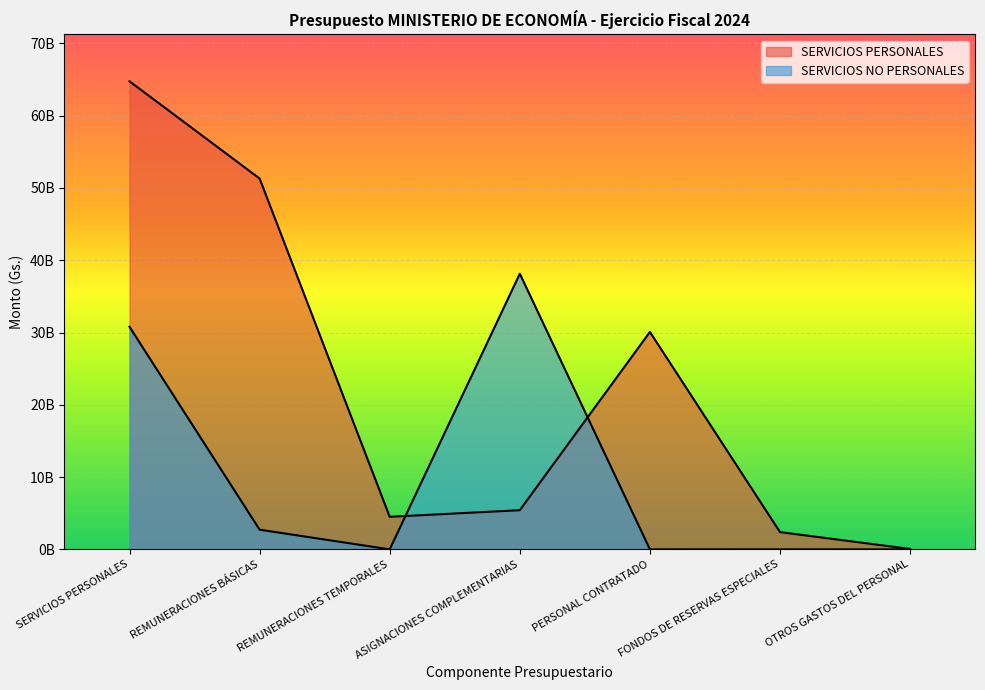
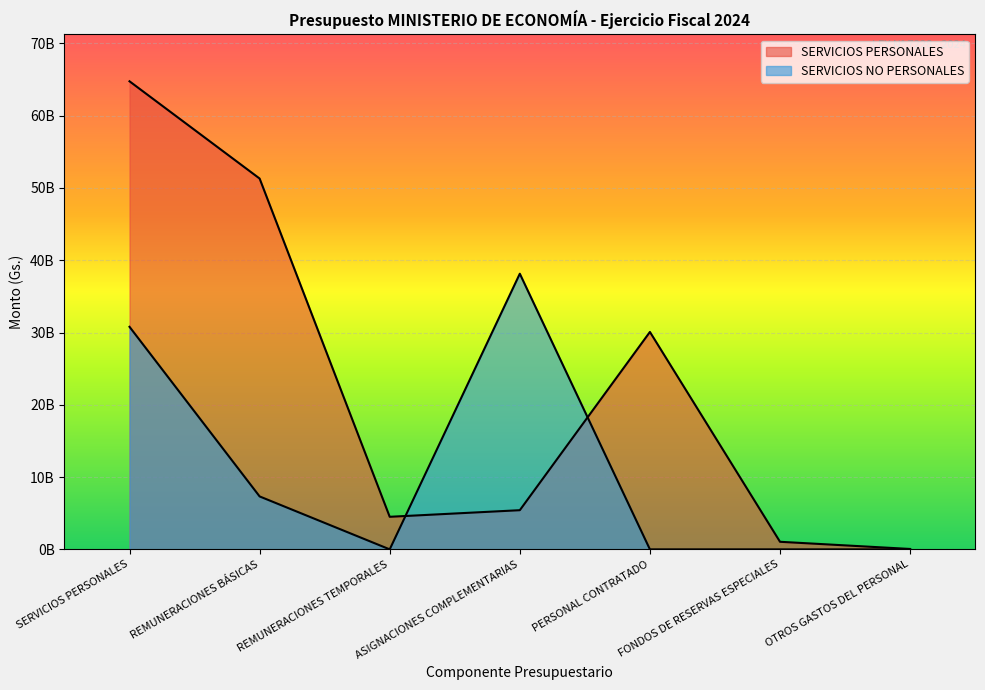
SERVICIOS NO PERSONALES, REMUNERACIONES BÁSICAS: 3000000000 -> 7000000000
SERVICIOS PERSONALES, FONDOS DE RESERVAS ESPECIALES: 2000000000 -> 1000000000
